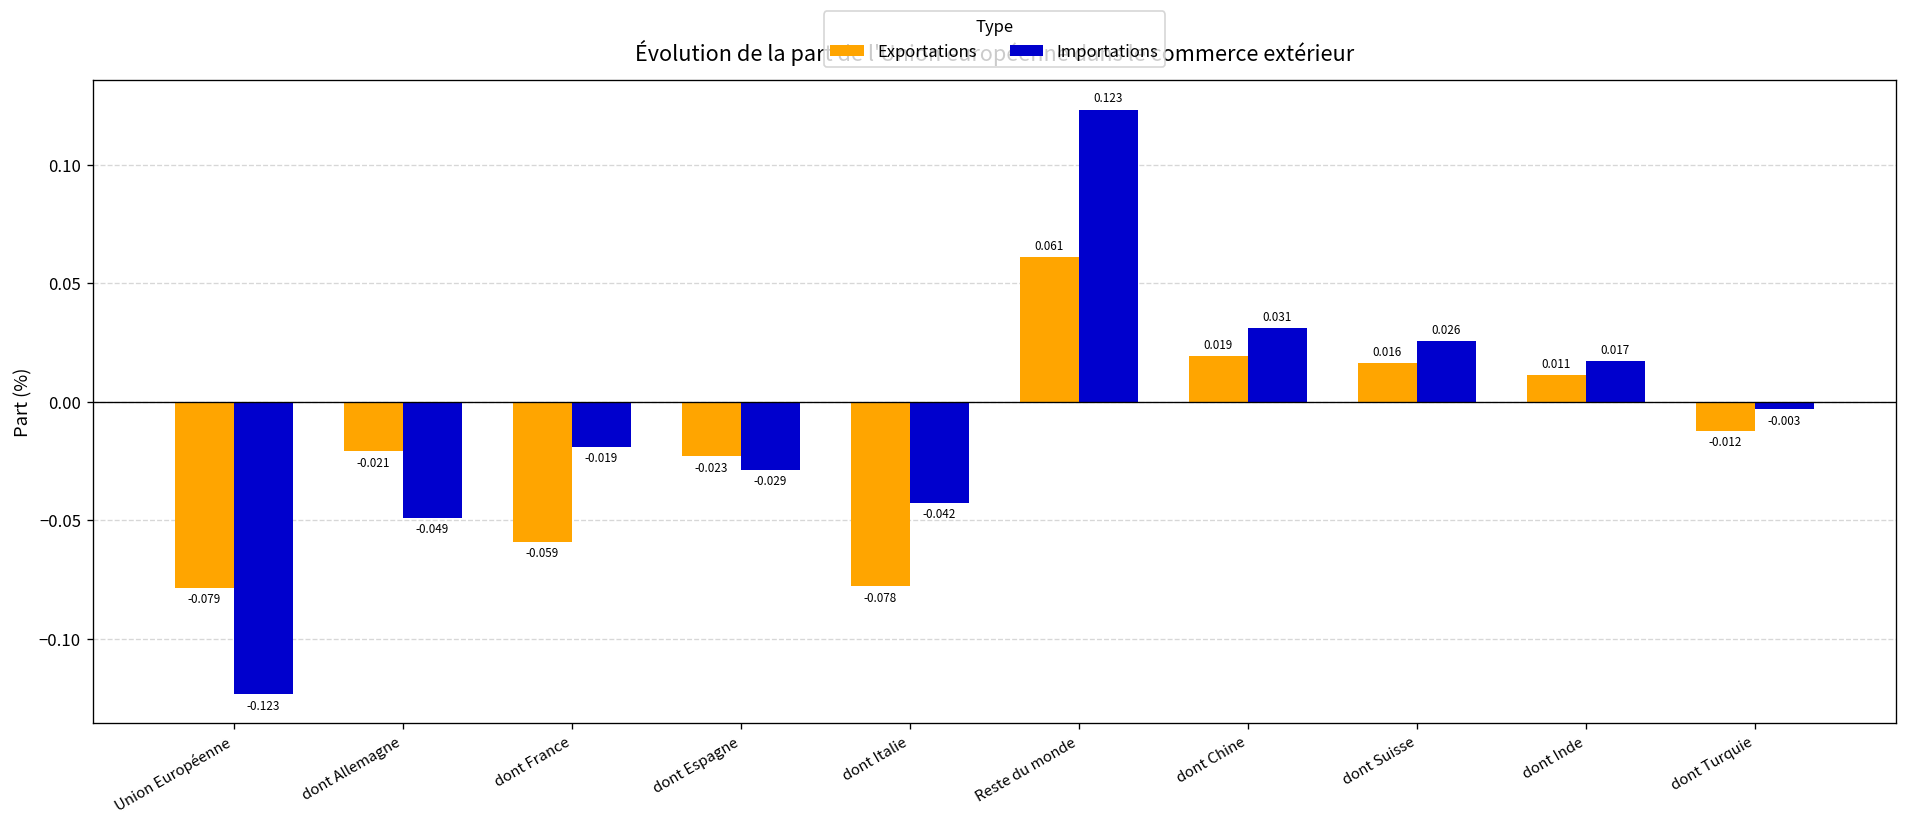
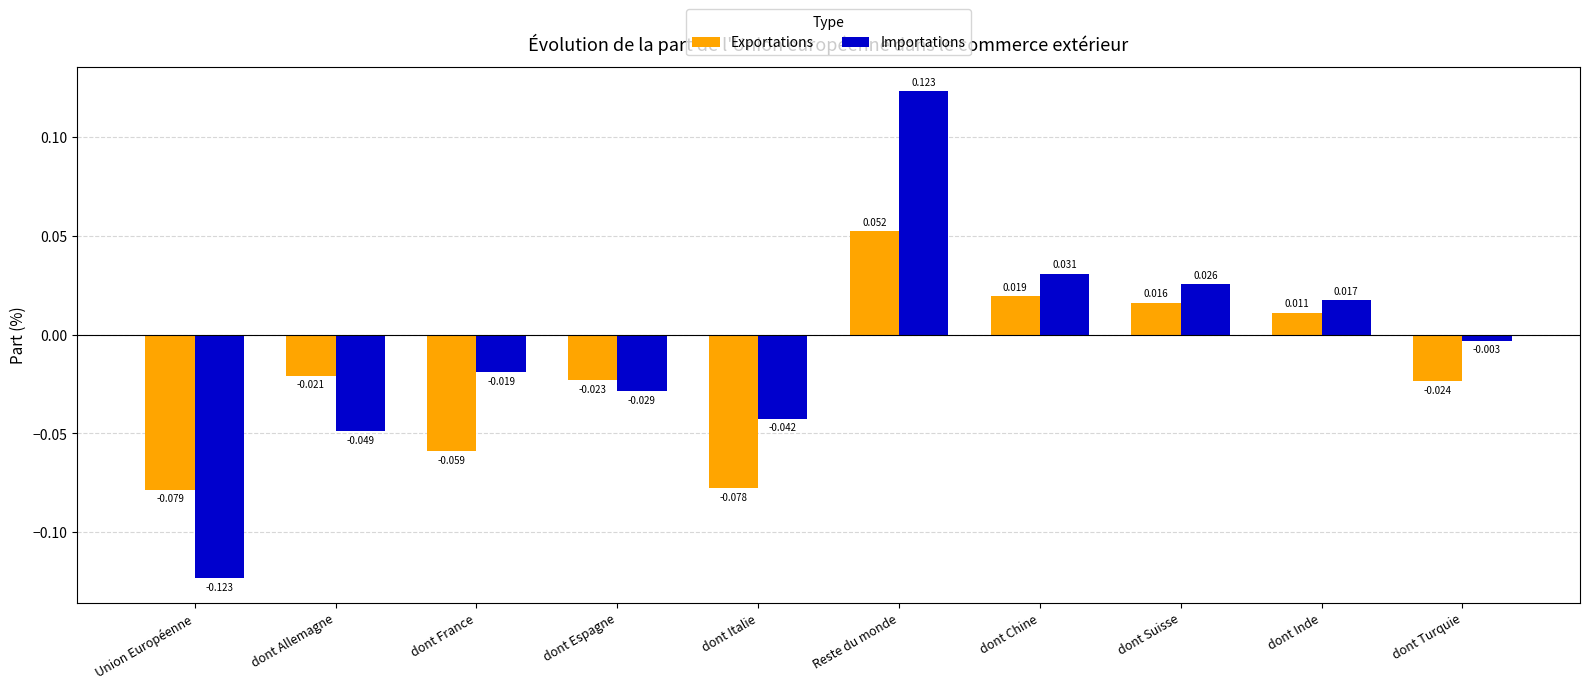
Exportations, Reste du monde: 0.061 -> 0.052
Exportations, dont Turquie: -0.012 -> -0.024
